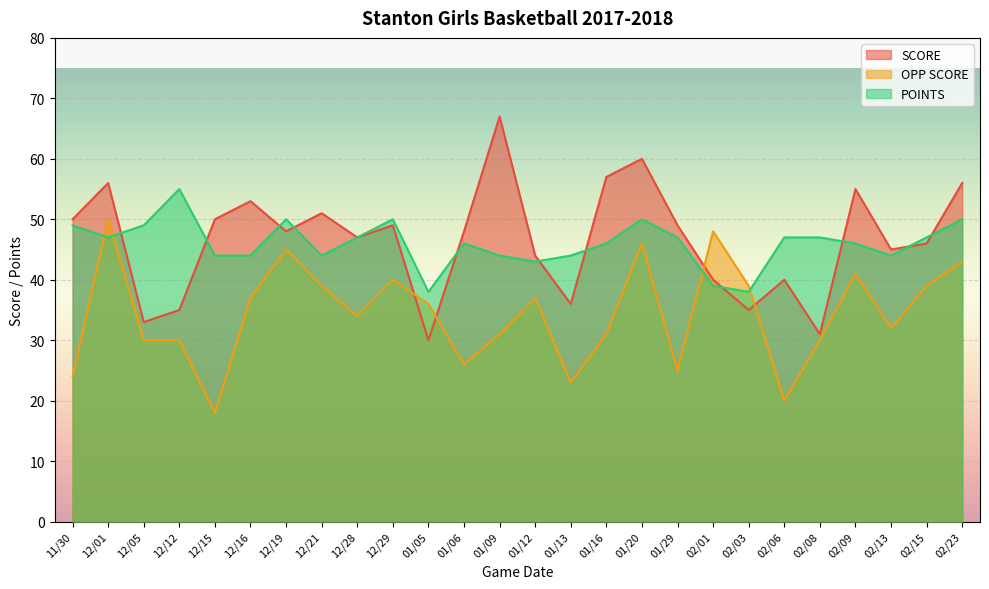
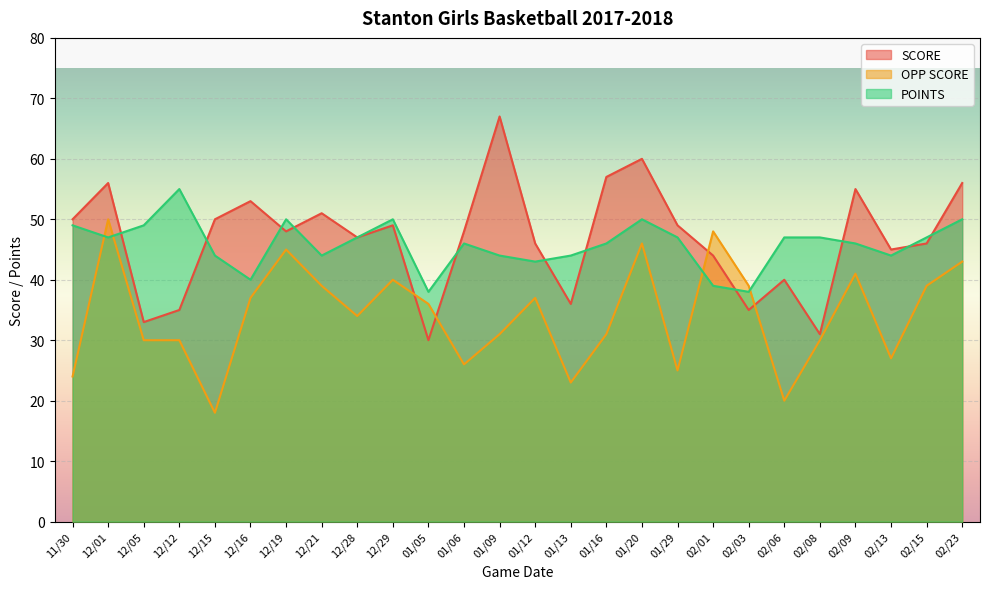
POINTS, 12/16: 44 -> 40
SCORE, 01/12: 44 -> 46
SCORE, 02/01: 40 -> 44
OPP SCORE, 02/13: 32 -> 27
